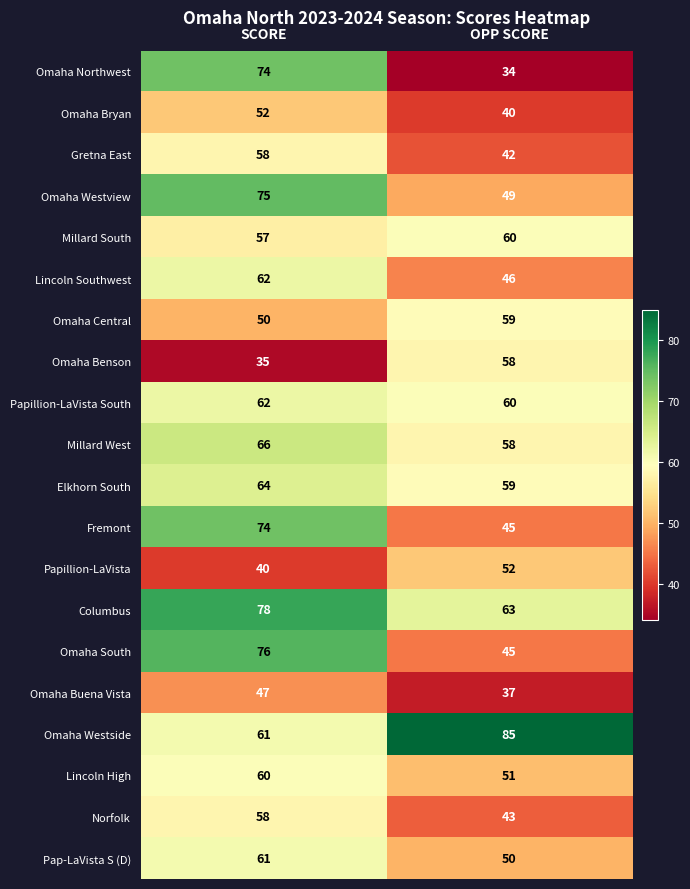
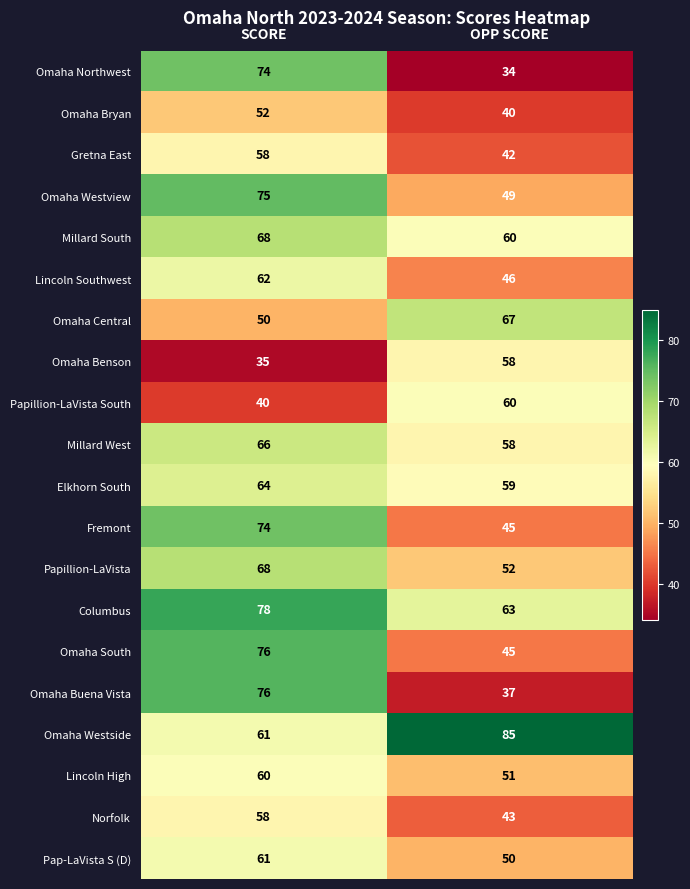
Millard South, SCORE: 57 -> 68
Omaha Central, OPP SCORE: 59 -> 67
Papillion-LaVista South, SCORE: 62 -> 40
Papillion-LaVista, SCORE: 40 -> 68
Omaha Buena Vista, SCORE: 47 -> 76
